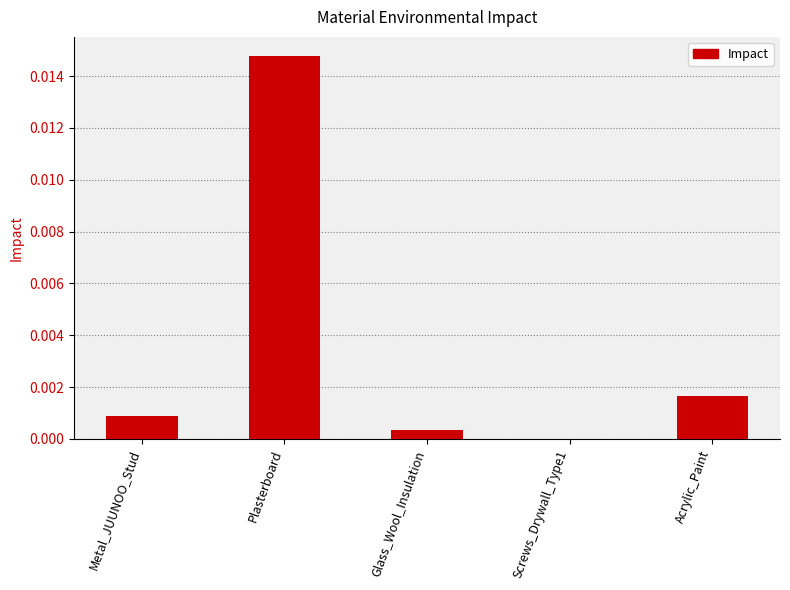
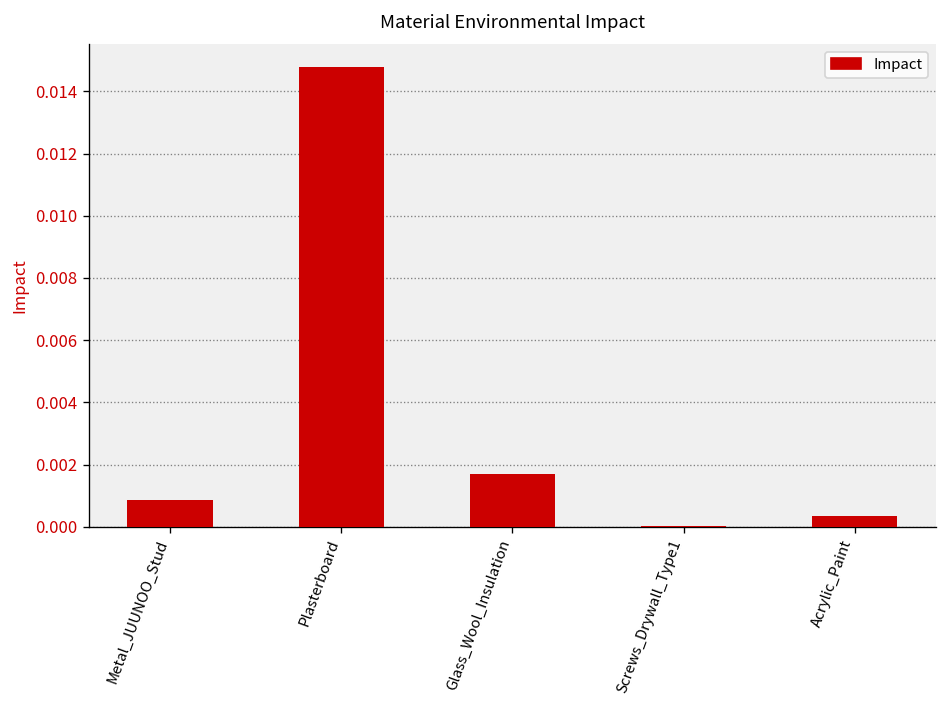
Glass_Wool_Insulation: 0.0004 -> 0.0017
Acrylic_Paint: 0.0017 -> 0.0003
